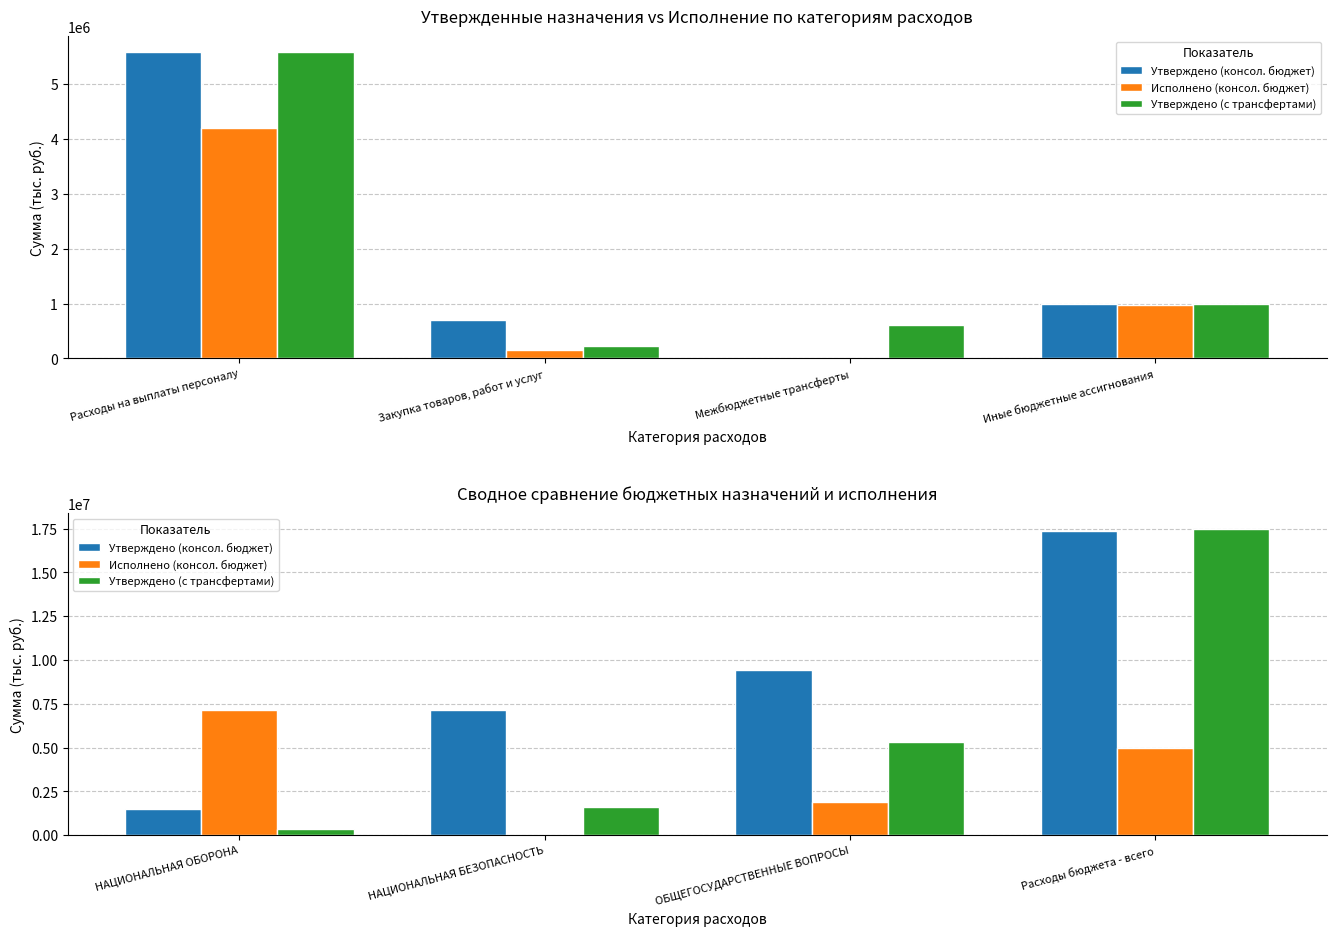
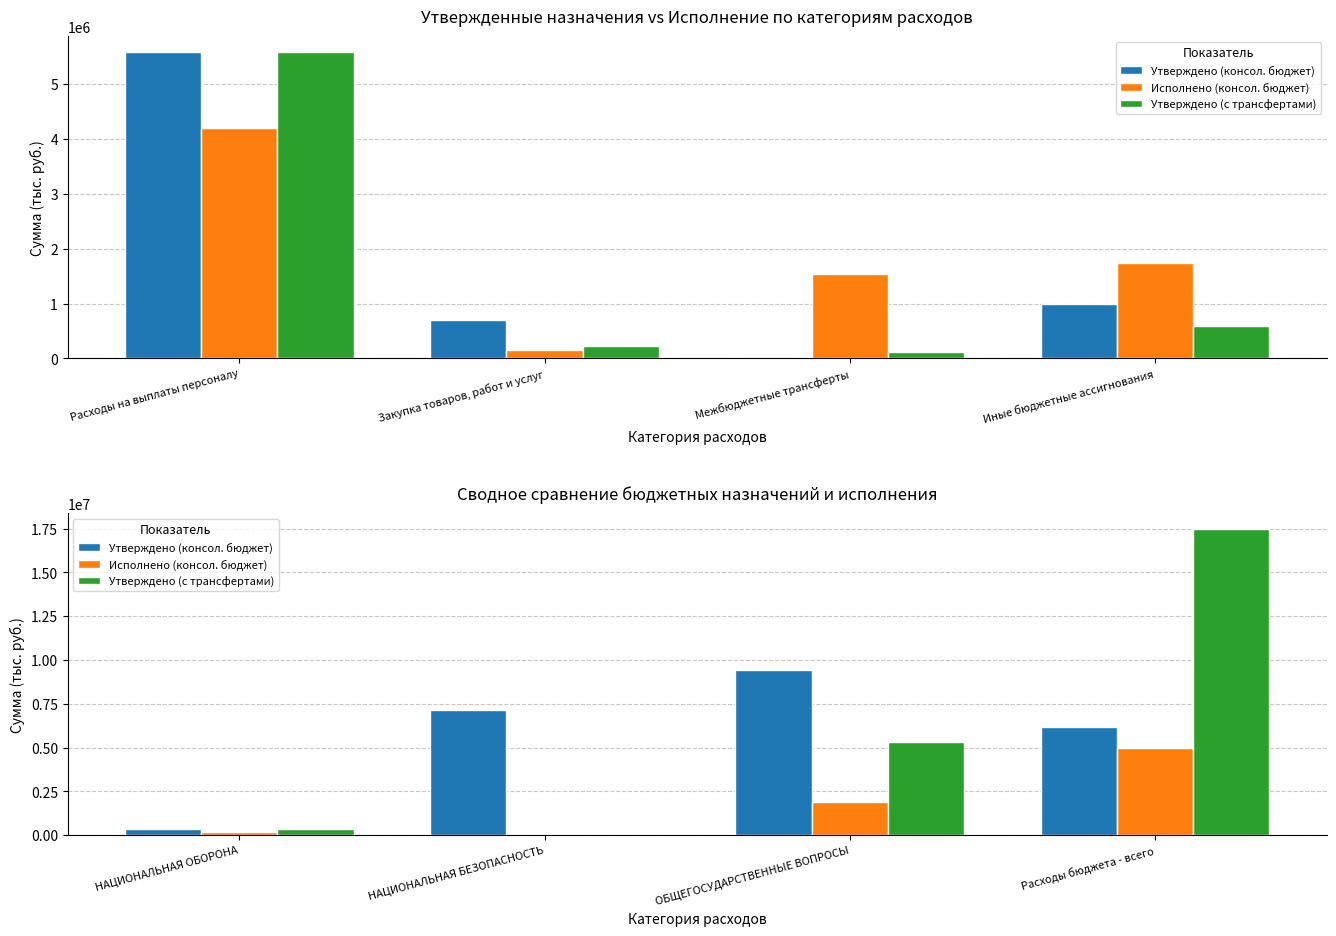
Утвержденные назначения vs Исполнение по категориям расходов, Исполнено (консол. бюджет), Межбюджетные трансферты: 0 -> 1500000
Утвержденные назначения vs Исполнение по категориям расходов, Утверждено (с трансфертами), Межбюджетные трансферты: 600000 -> 100000
Утвержденные назначения vs Исполнение по категориям расходов, Исполнено (консол. бюджет), Иные бюджетные ассигнования: 1000000 -> 1700000
Утвержденные назначения vs Исполнение по категориям расходов, Утверждено (с трансфертами), Иные бюджетные ассигнования: 1000000 -> 600000
Сводное сравнение бюджетных назначений и исполнения, Утверждено (консол. бюджет), НАЦИОНАЛЬНАЯ ОБОРОНА: 1500000 -> 400000
Сводное сравнение бюджетных назначений и исполнения, Исполнено (консол. бюджет), НАЦИОНАЛЬНАЯ ОБОРОНА: 7100000 -> 200000
Сводное сравнение бюджетных назначений и исполнения, Утверждено (с трансфертами), НАЦИОНАЛЬНАЯ БЕЗОПАСНОСТЬ: 1600000 -> 0
Сводное сравнение бюджетных назначений и исполнения, Утверждено (консол. бюджет), Расходы бюджета - всего: 17400000 -> 6200000
